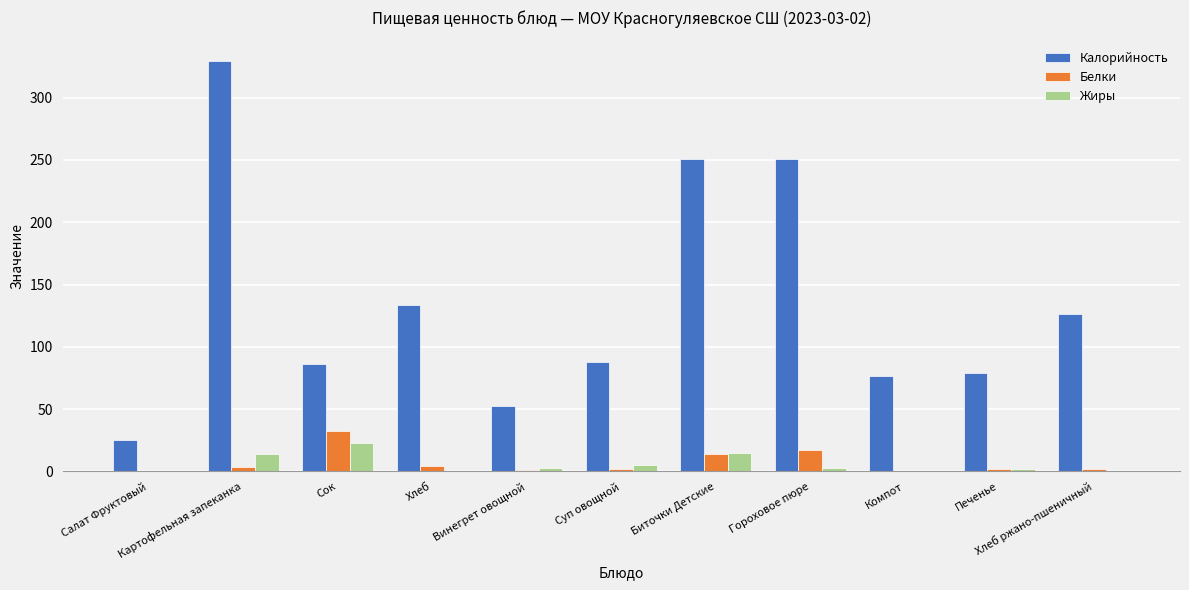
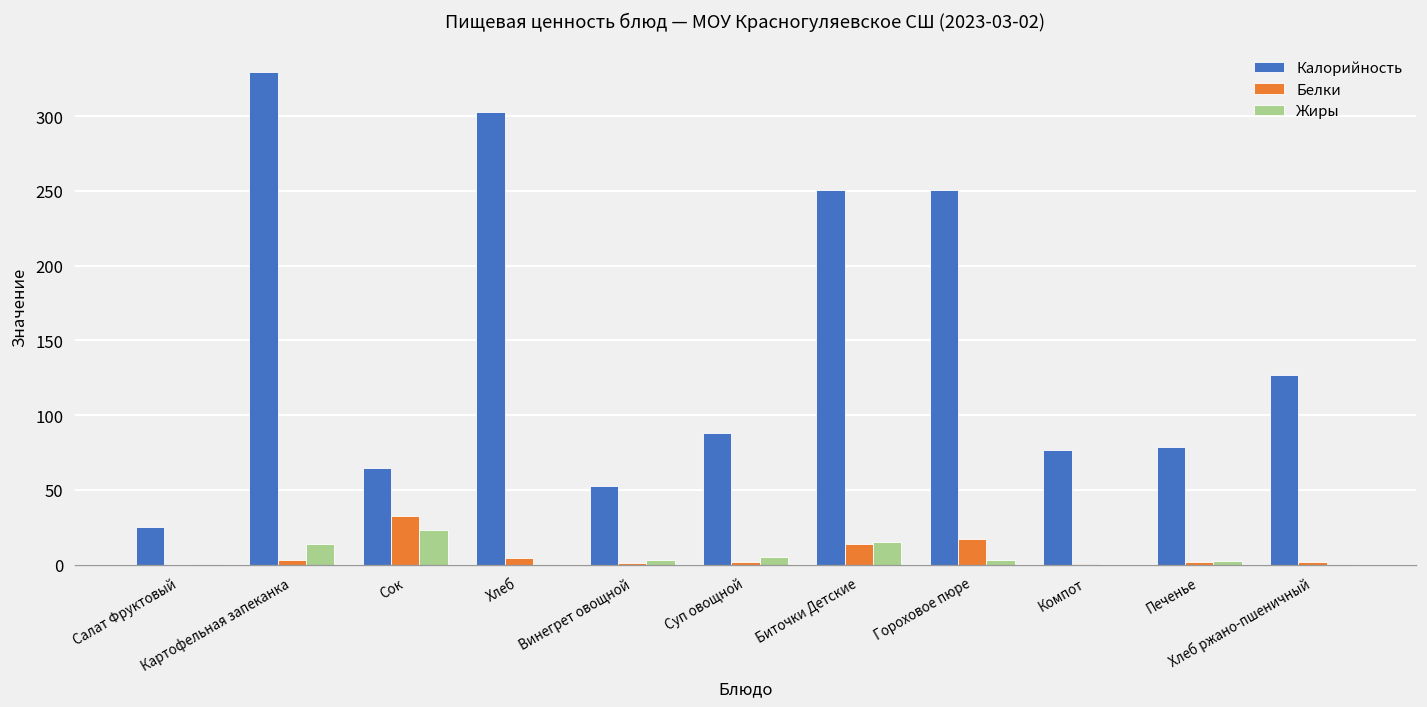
Калорийность, Сок: 86 -> 65
Калорийность, Хлеб: 133 -> 303
